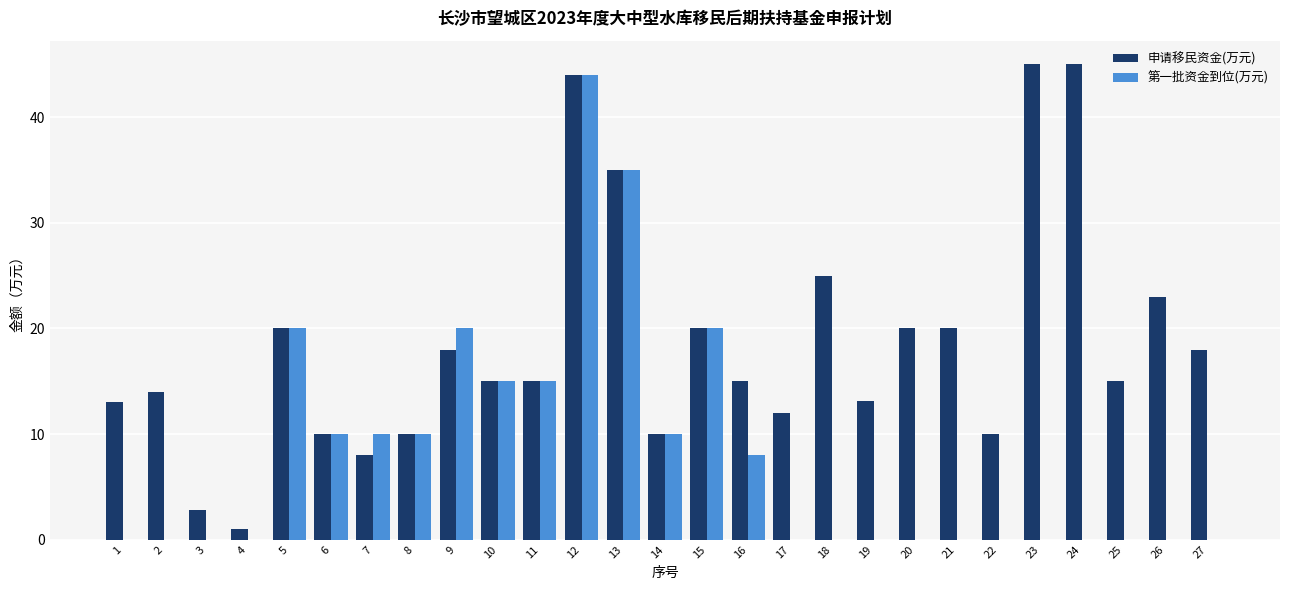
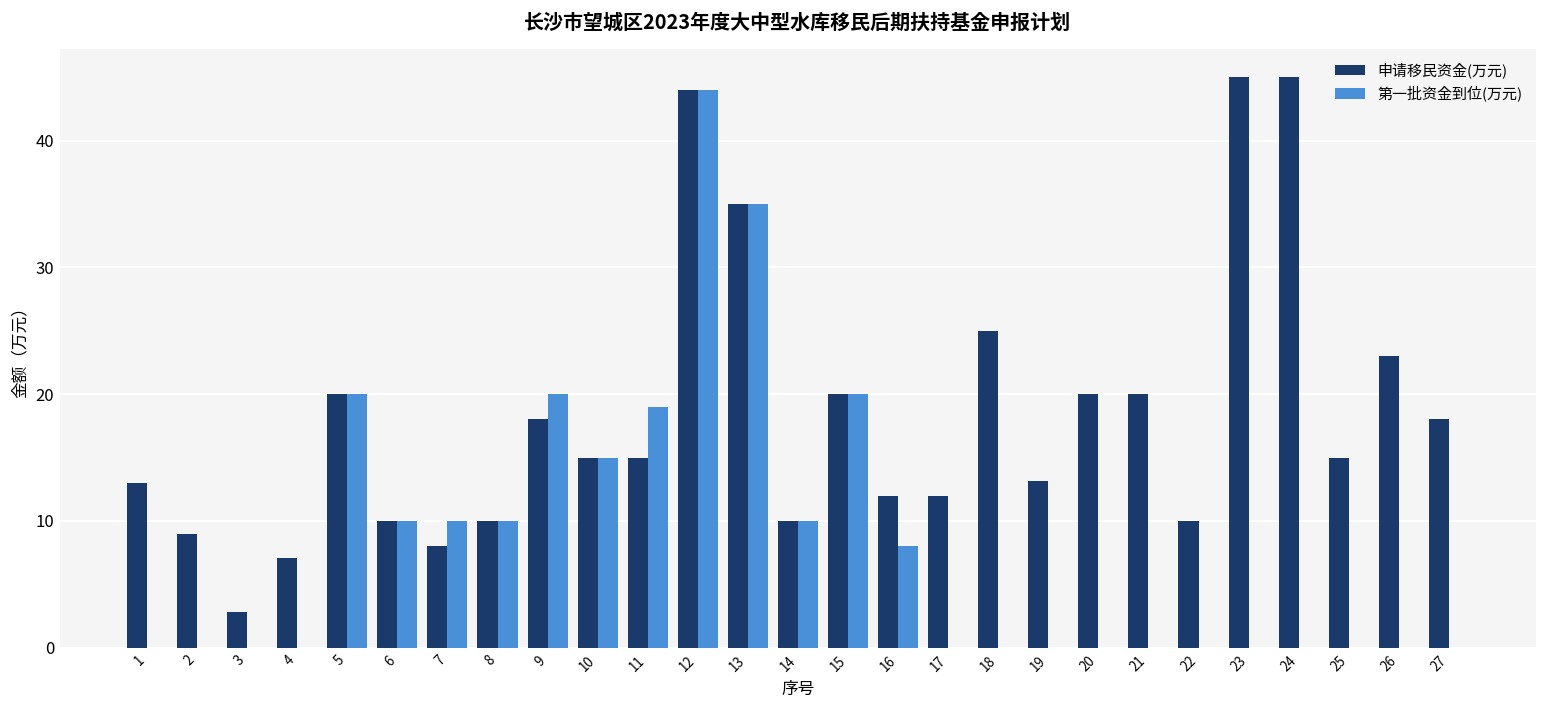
申请移民资金(万元), 2: 14 -> 9
申请移民资金(万元), 4: 1.1 -> 7.1
第一批资金到位(万元), 11: 15 -> 19
申请移民资金(万元), 16: 15 -> 12
